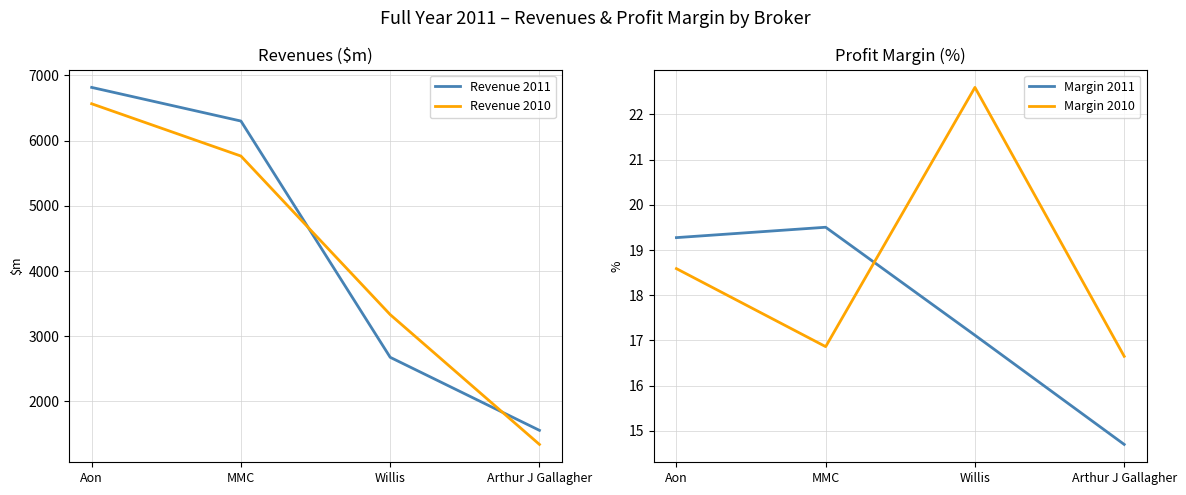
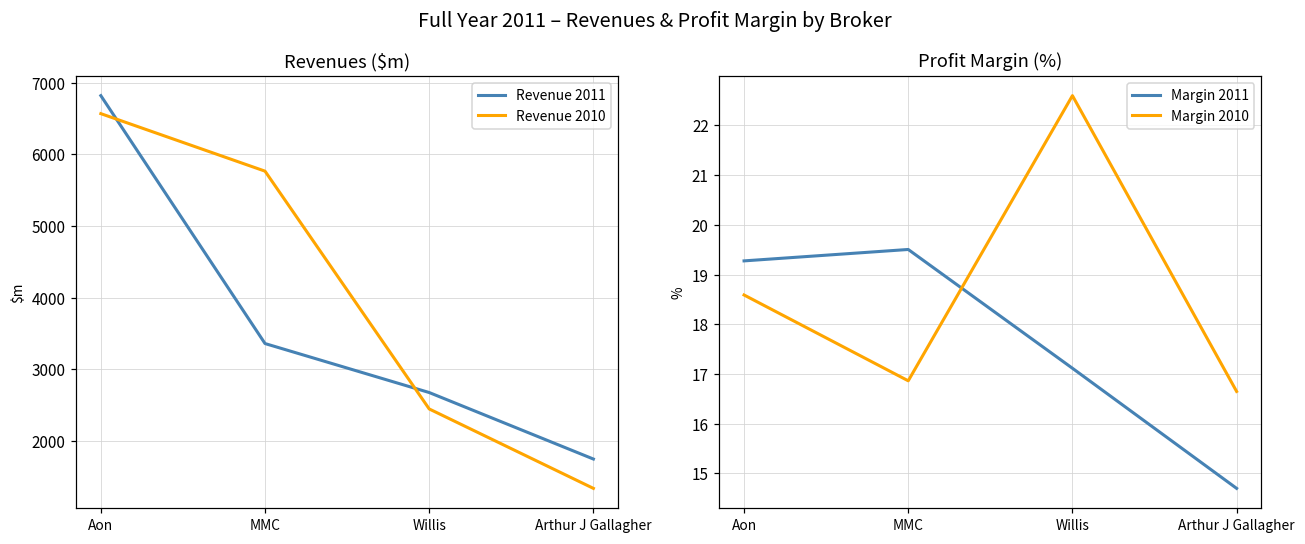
Revenues ($m), Revenue 2011, MMC: 6300 -> 3400
Revenues ($m), Revenue 2010, Willis: 3300 -> 2400
Revenues ($m), Revenue 2011, Arthur J Gallagher: 1600 -> 1700
